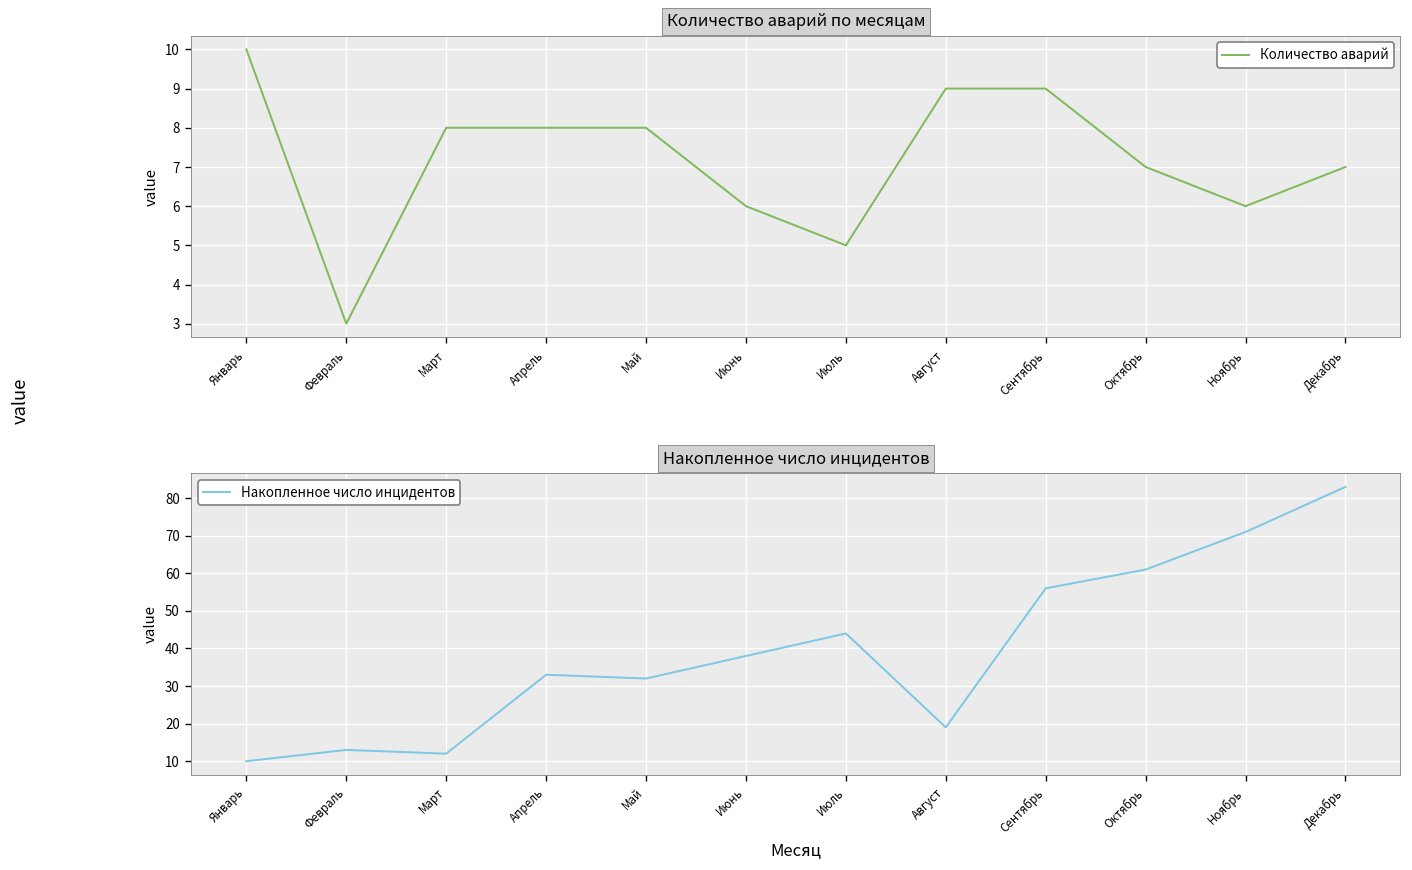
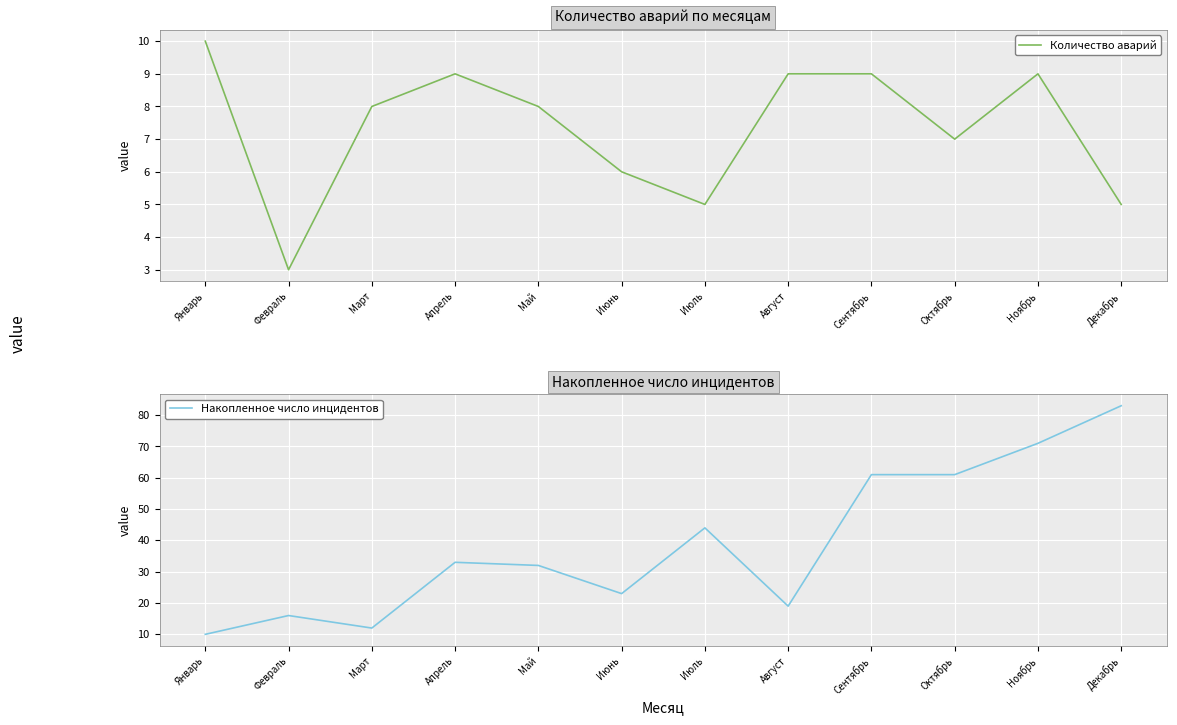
Количество аварий по месяцам, Апрель: 8 -> 9
Количество аварий по месяцам, Ноябрь: 6 -> 9
Количество аварий по месяцам, Декабрь: 7 -> 5
Накопленное число инцидентов, Февраль: 13 -> 16
Накопленное число инцидентов, Июнь: 38 -> 23
Накопленное число инцидентов, Сентябрь: 56 -> 61
